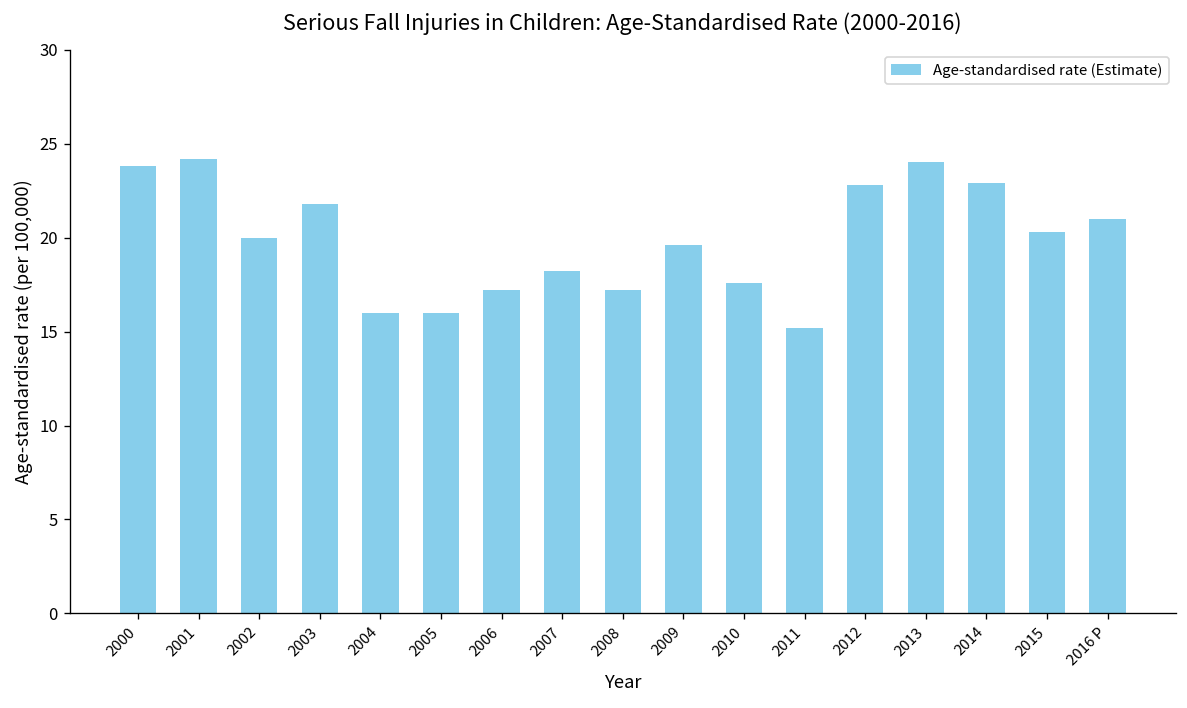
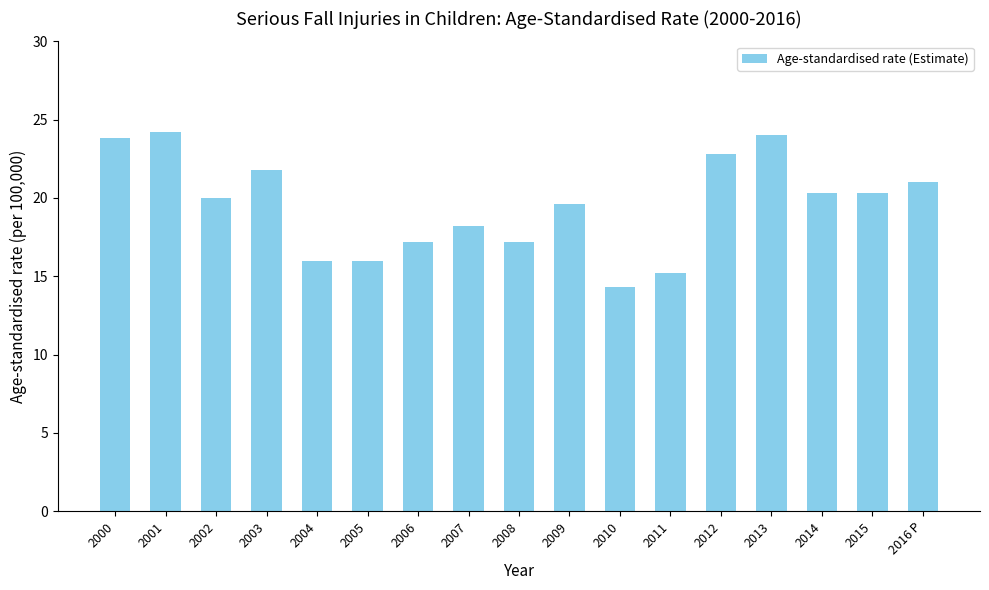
2010: 17.6 -> 14.3
2014: 22.9 -> 20.3
